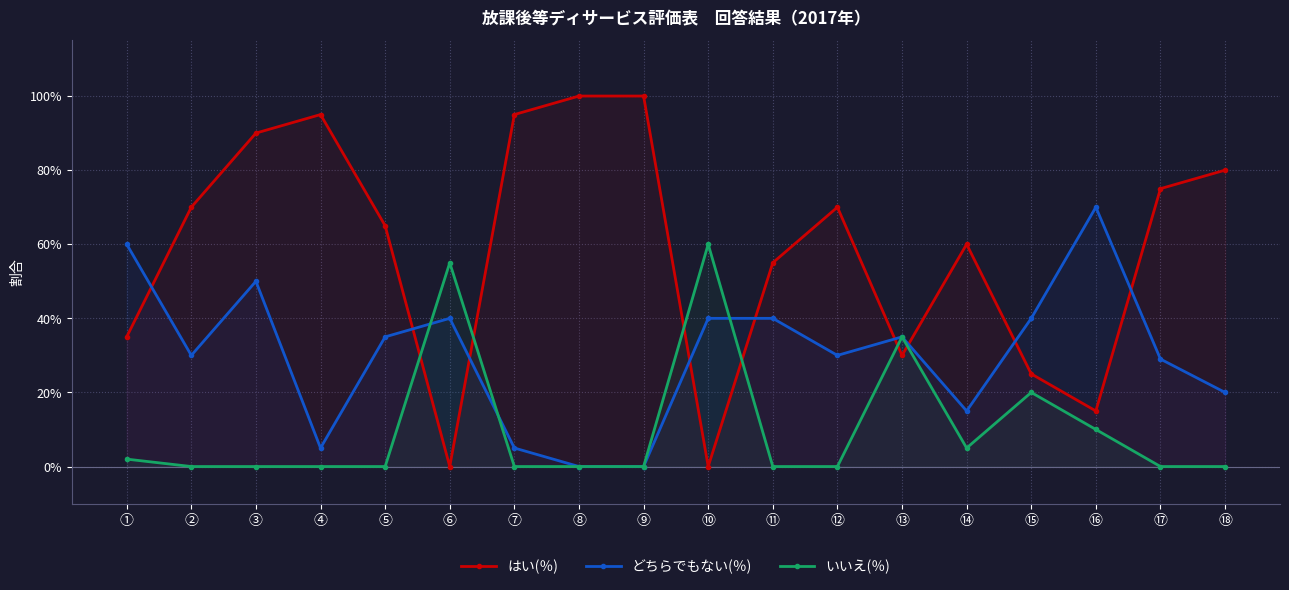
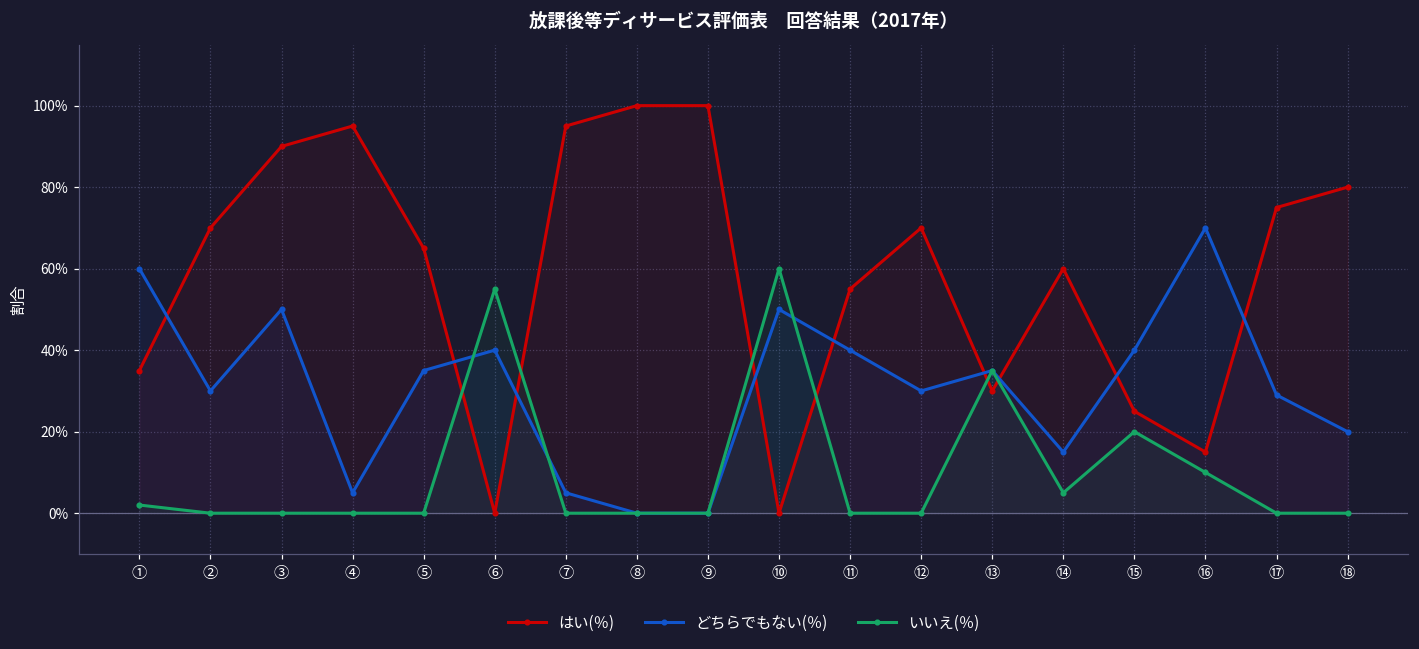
どちらでもない(％), ⑩: 40% -> 50%
